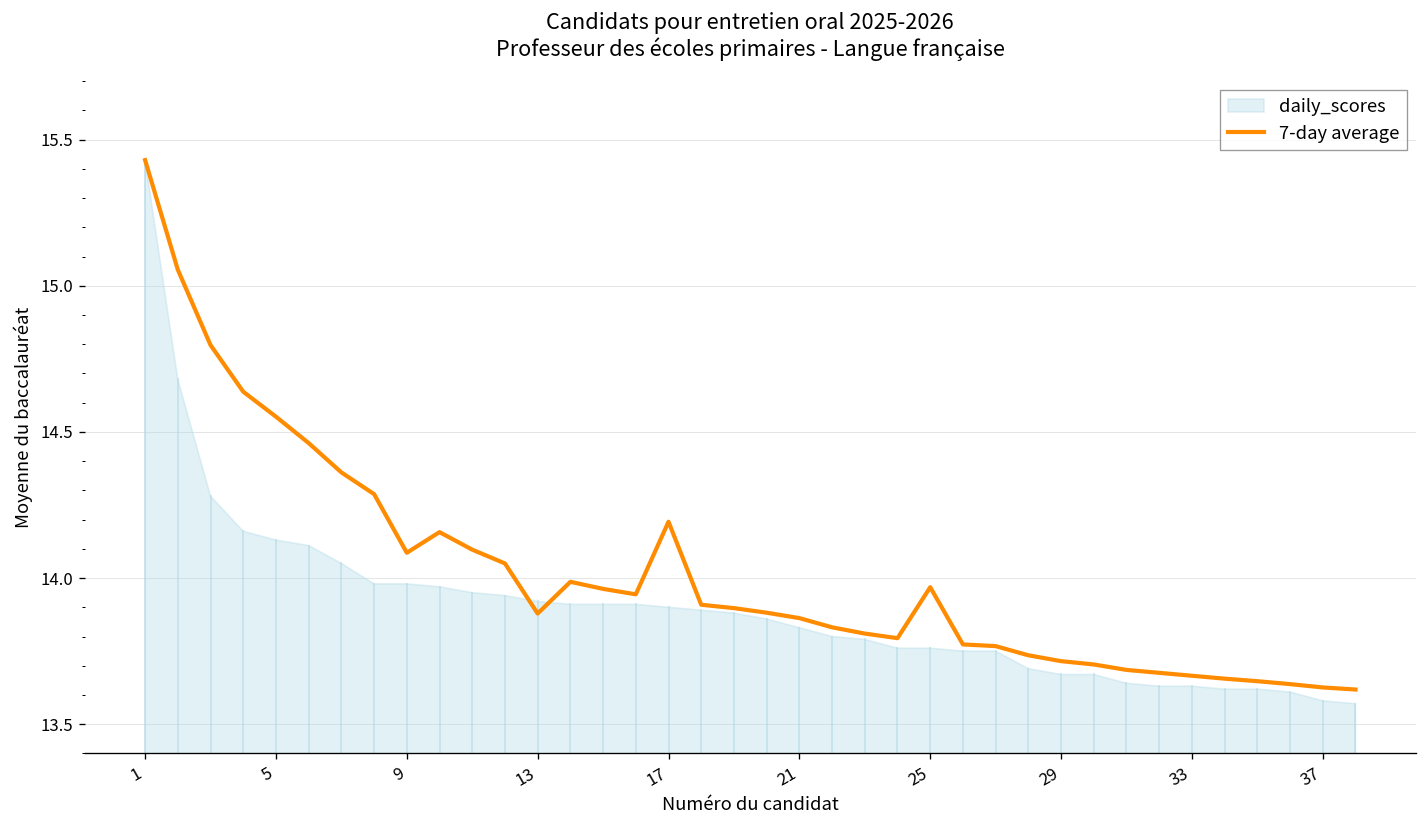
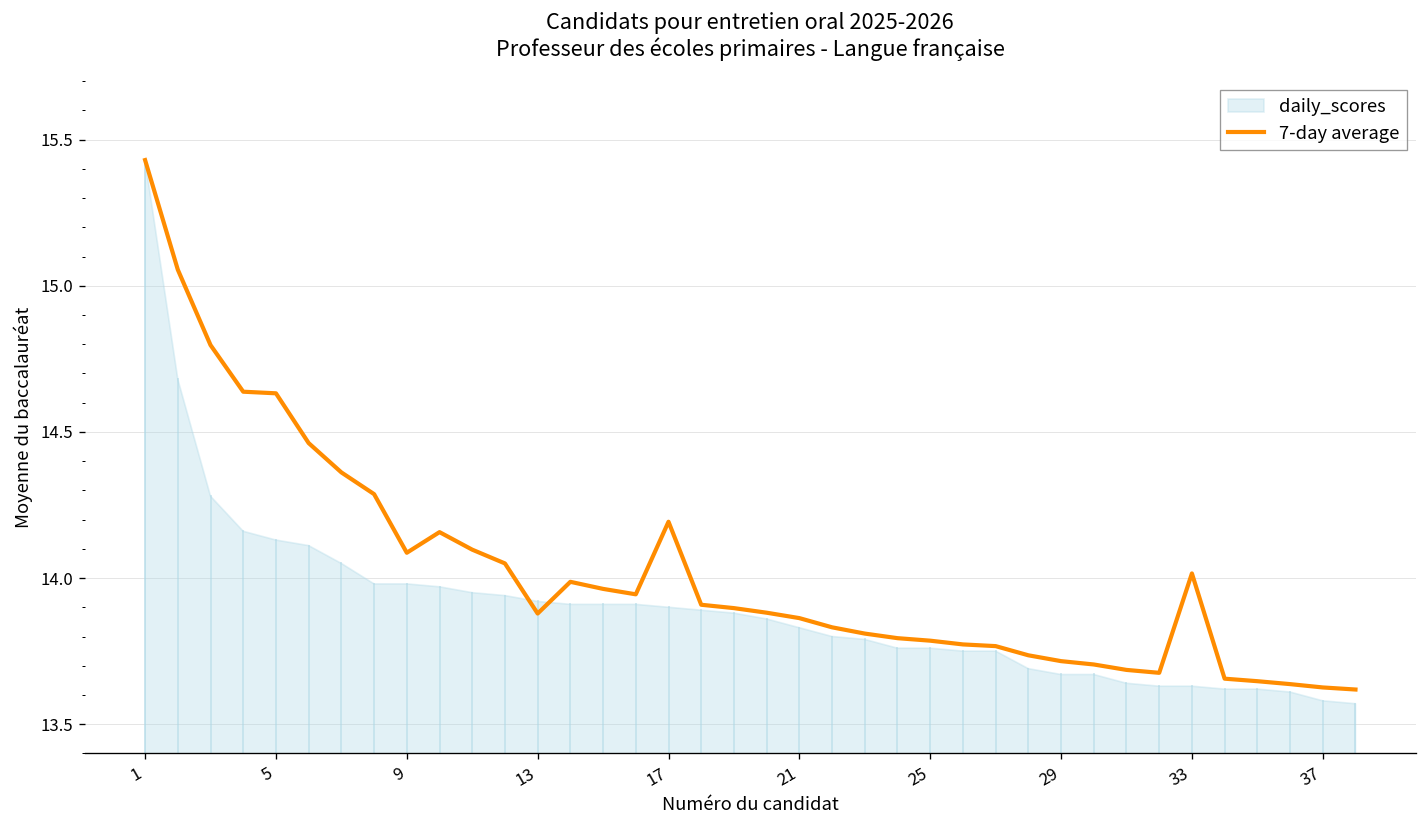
7-day average, 5: 14.55 -> 14.63
7-day average, 25: 13.97 -> 13.79
7-day average, 33: 13.67 -> 14.02
